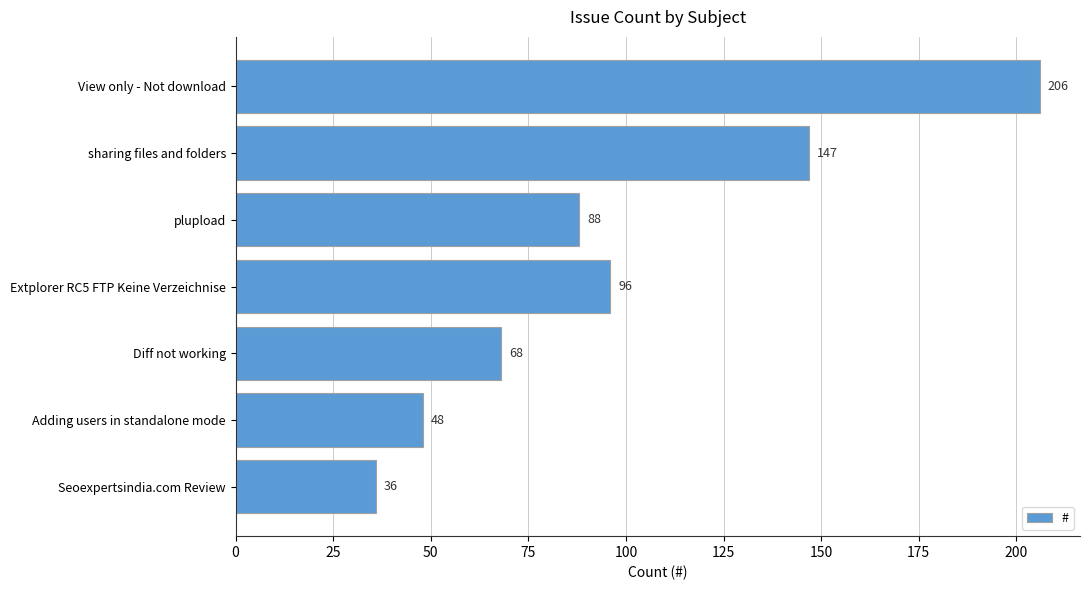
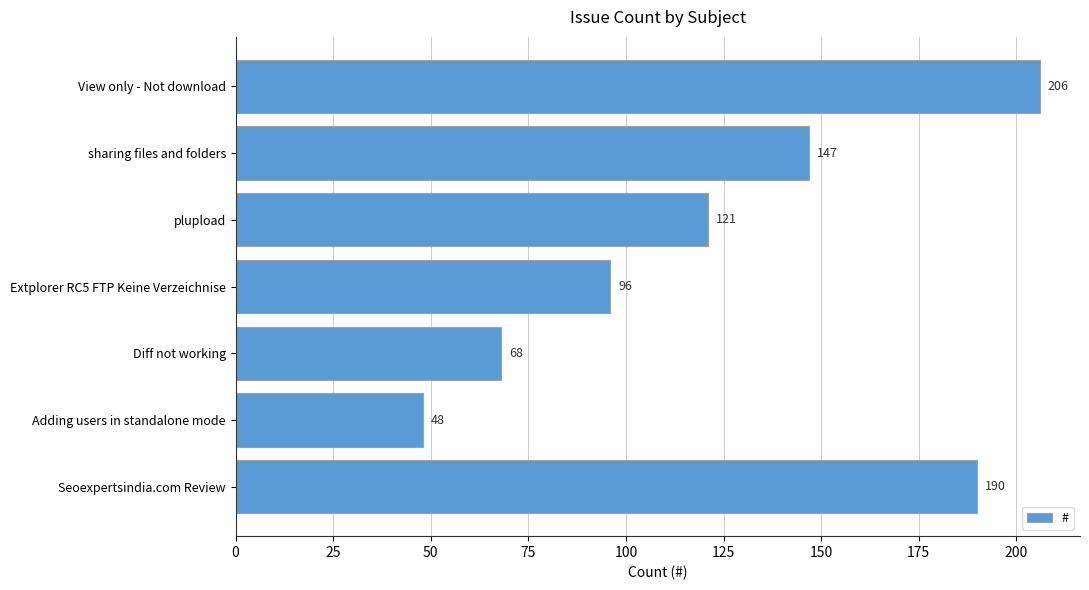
plupload: 88 -> 121
Seoexpertsindia.com Review: 36 -> 190
